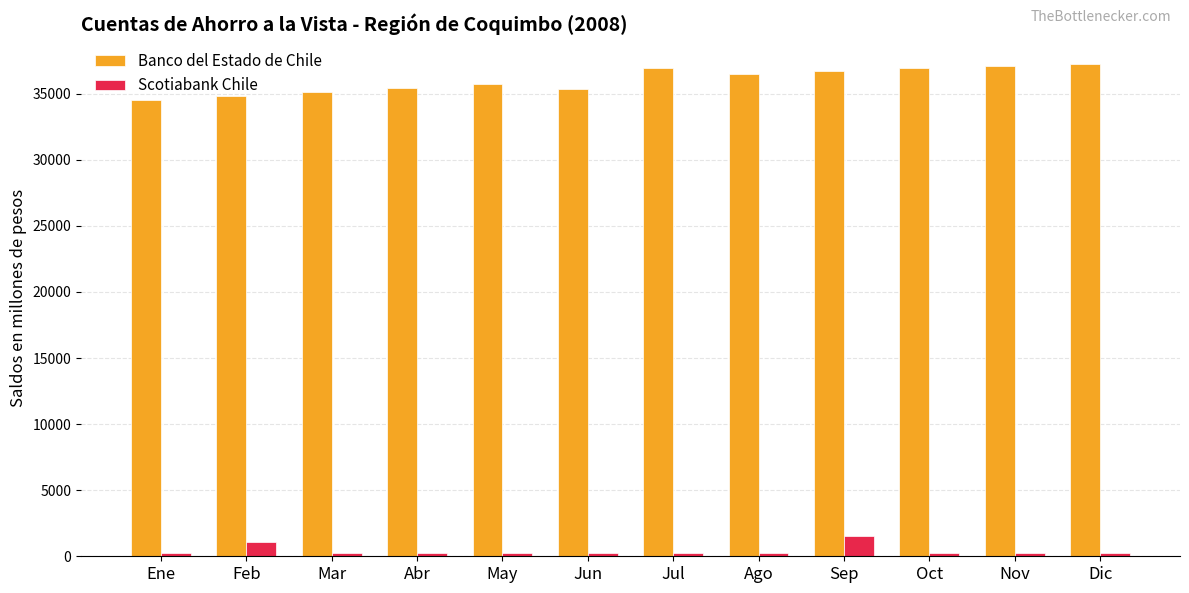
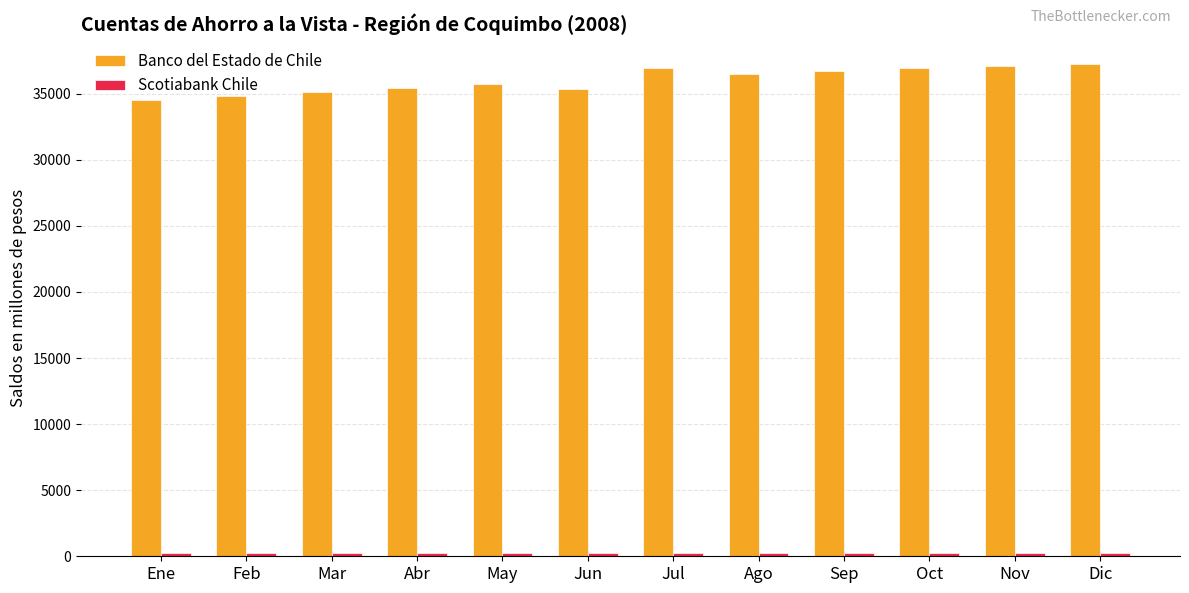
Scotiabank Chile, Feb: 1000 -> 300
Scotiabank Chile, Sep: 1600 -> 300
